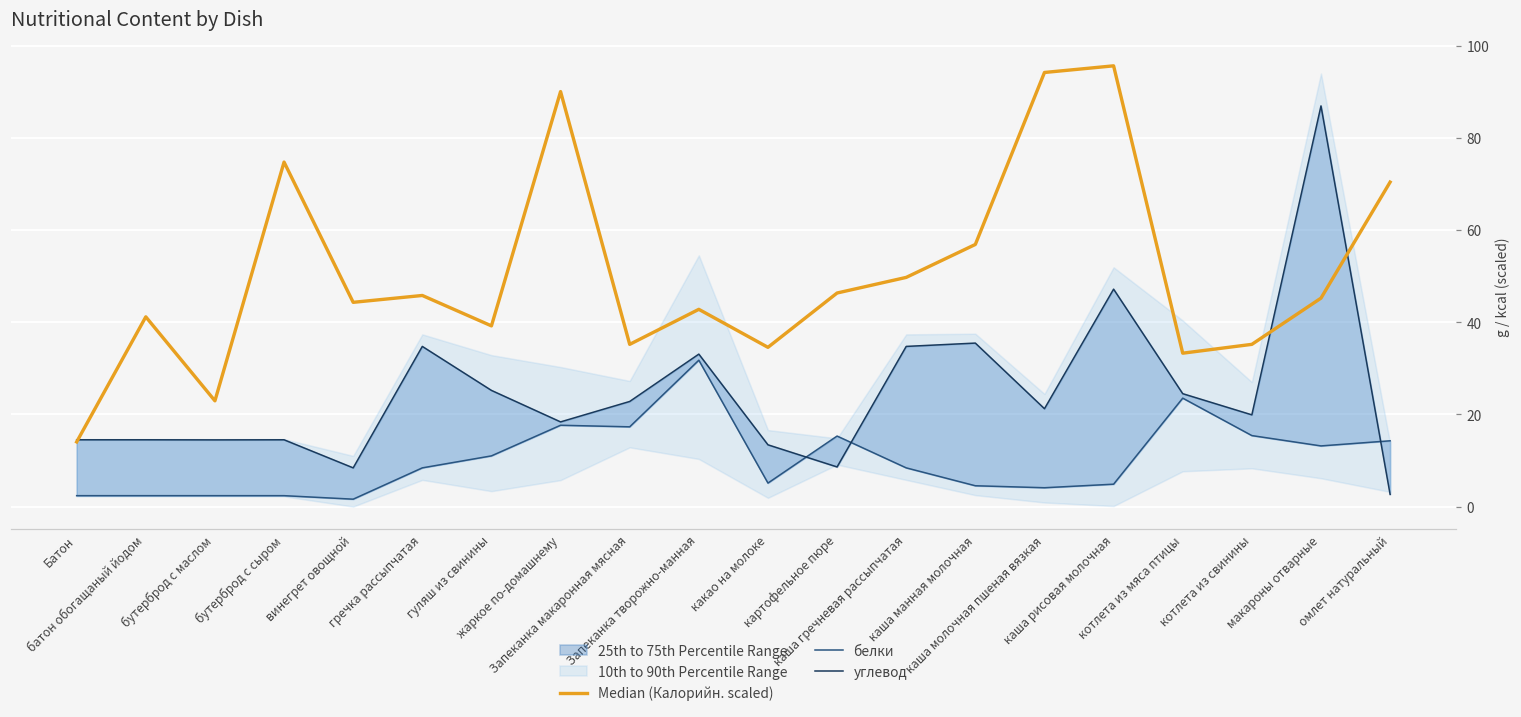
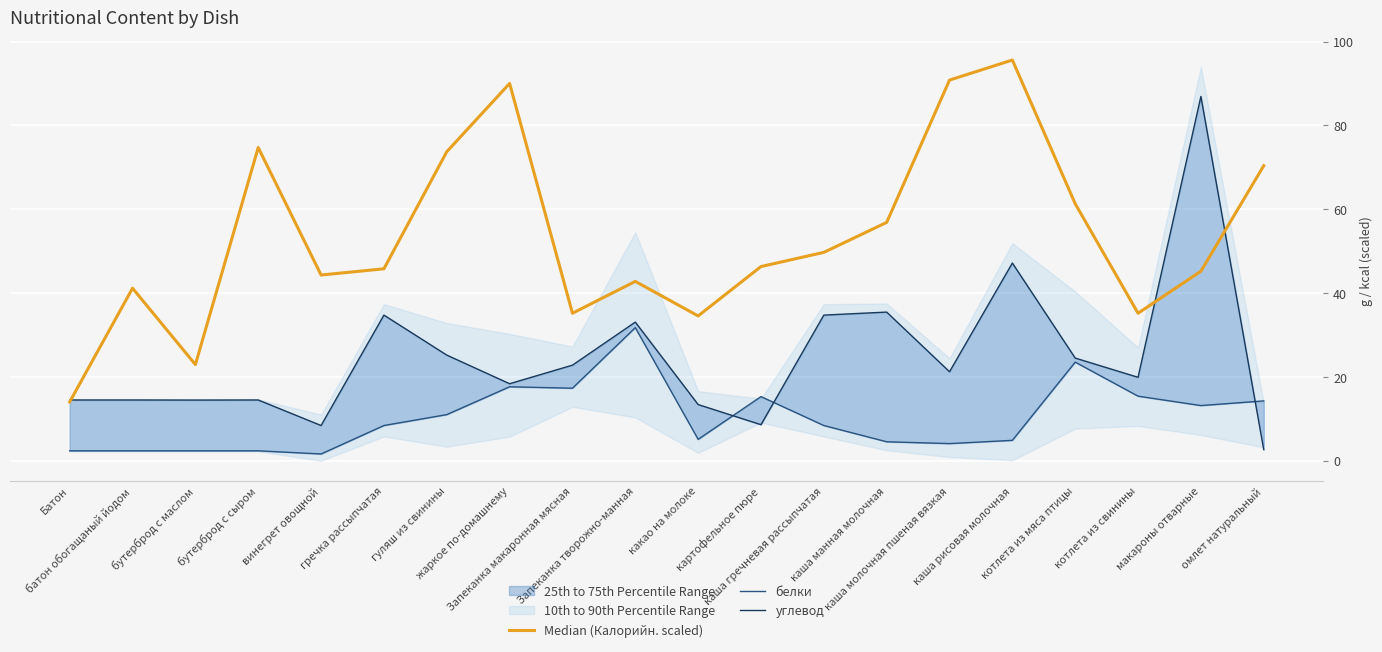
Median (Калорийн. scaled), гуляш из свинины: 39 -> 74
Median (Калорийн. scaled), каша молочная пшеная вязкая: 94 -> 91
Median (Калорийн. scaled), котлета из мяса птицы: 33 -> 61
